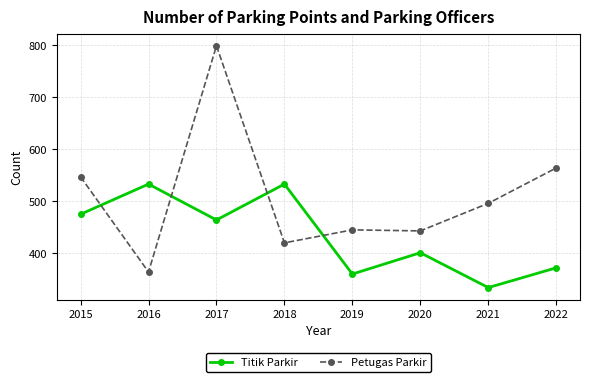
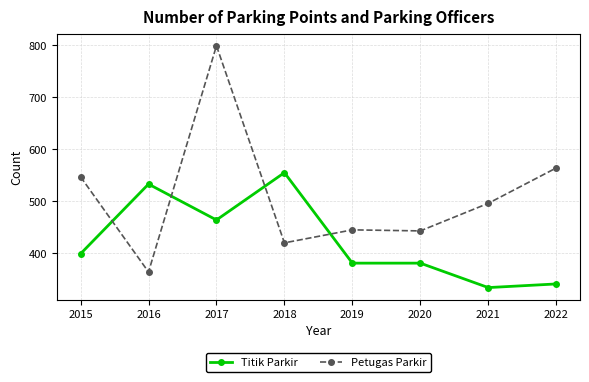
Titik Parkir, 2015: 480 -> 400
Titik Parkir, 2018: 530 -> 560
Titik Parkir, 2019: 360 -> 380
Titik Parkir, 2020: 400 -> 380
Titik Parkir, 2022: 370 -> 340
